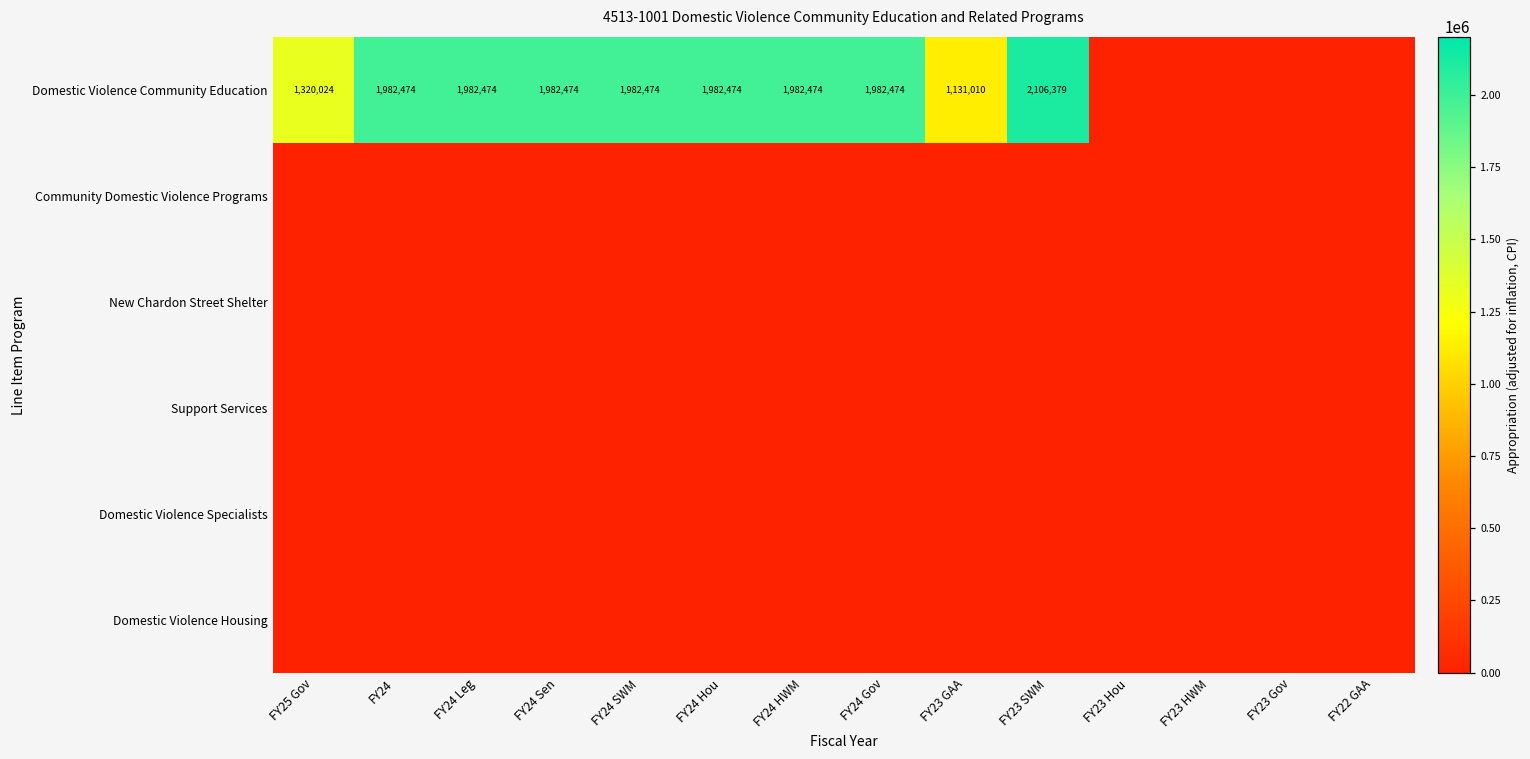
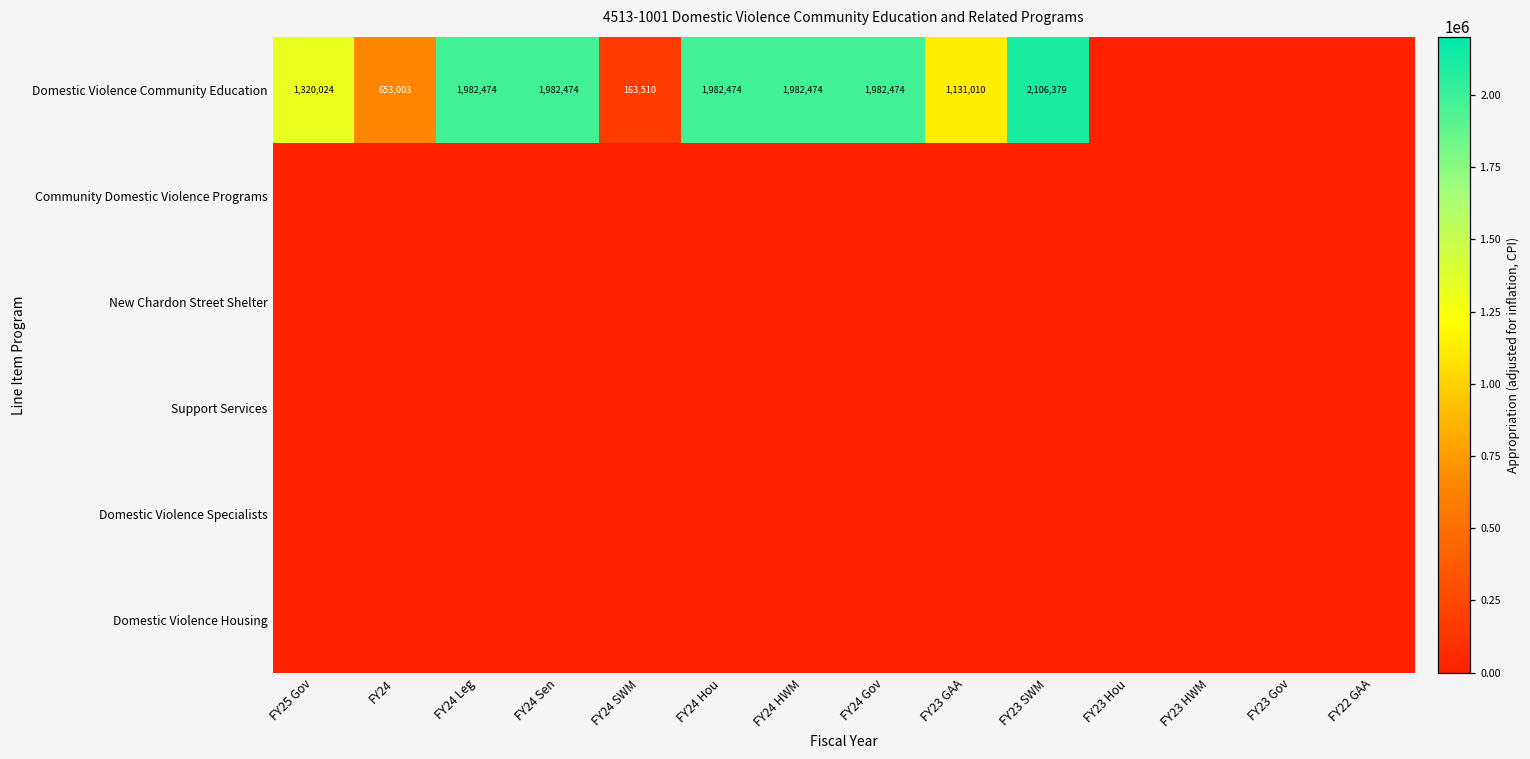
Domestic Violence Community Education, FY24: 1,982,474 -> 653,003
Domestic Violence Community Education, FY24 SWM: 1,982,474 -> 163,510
